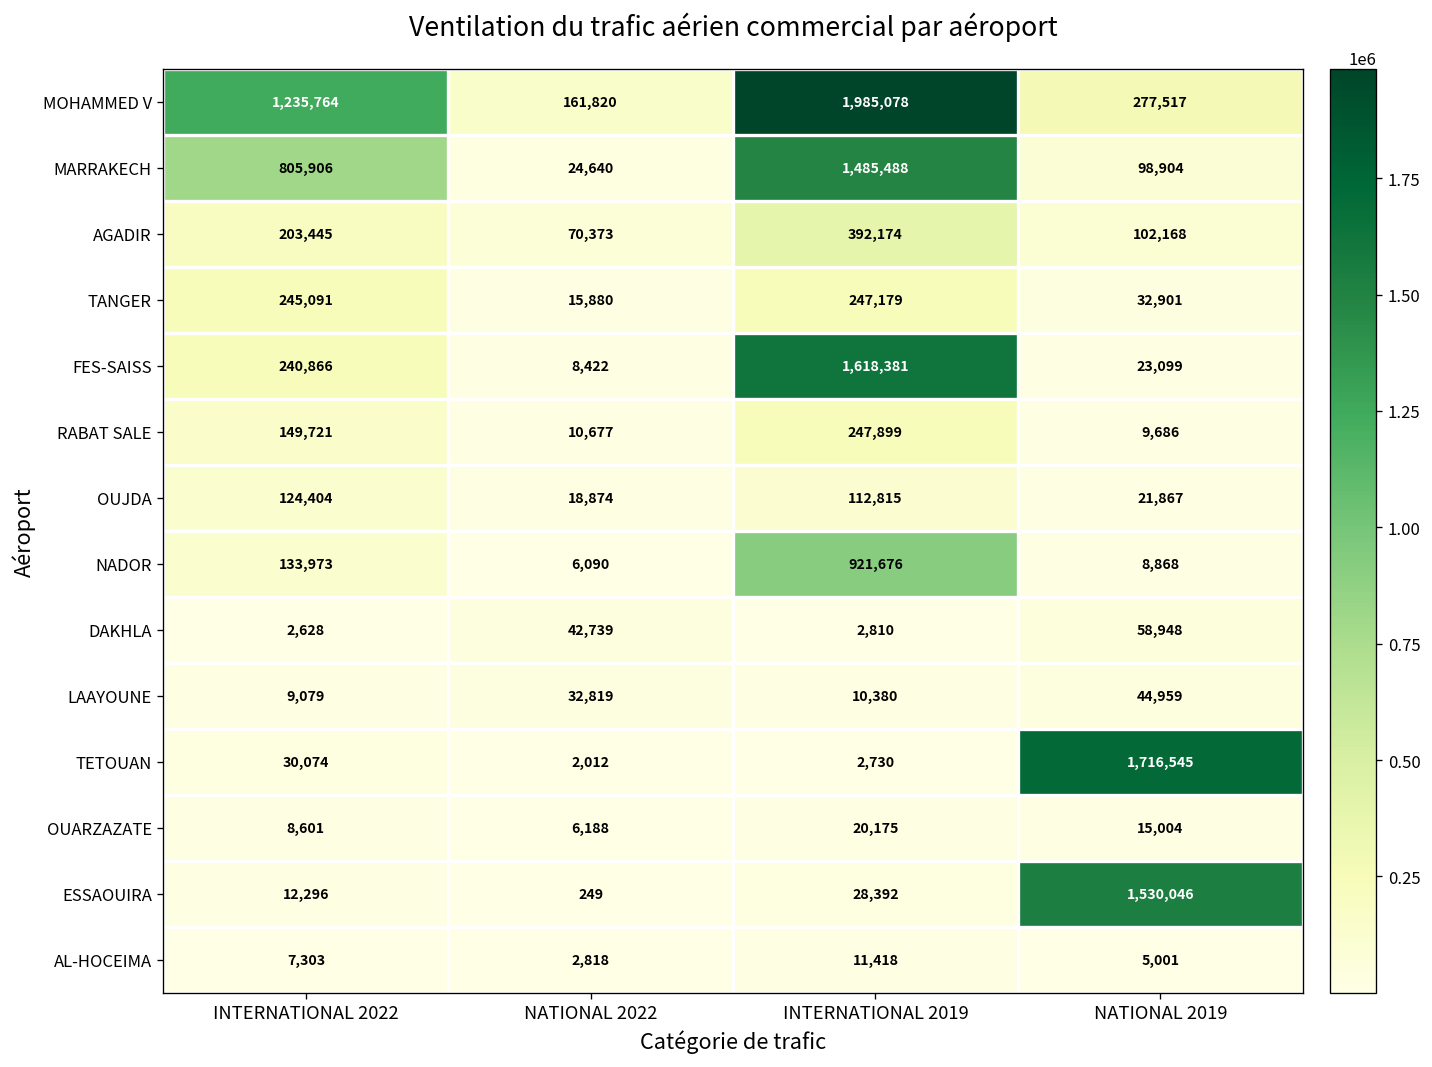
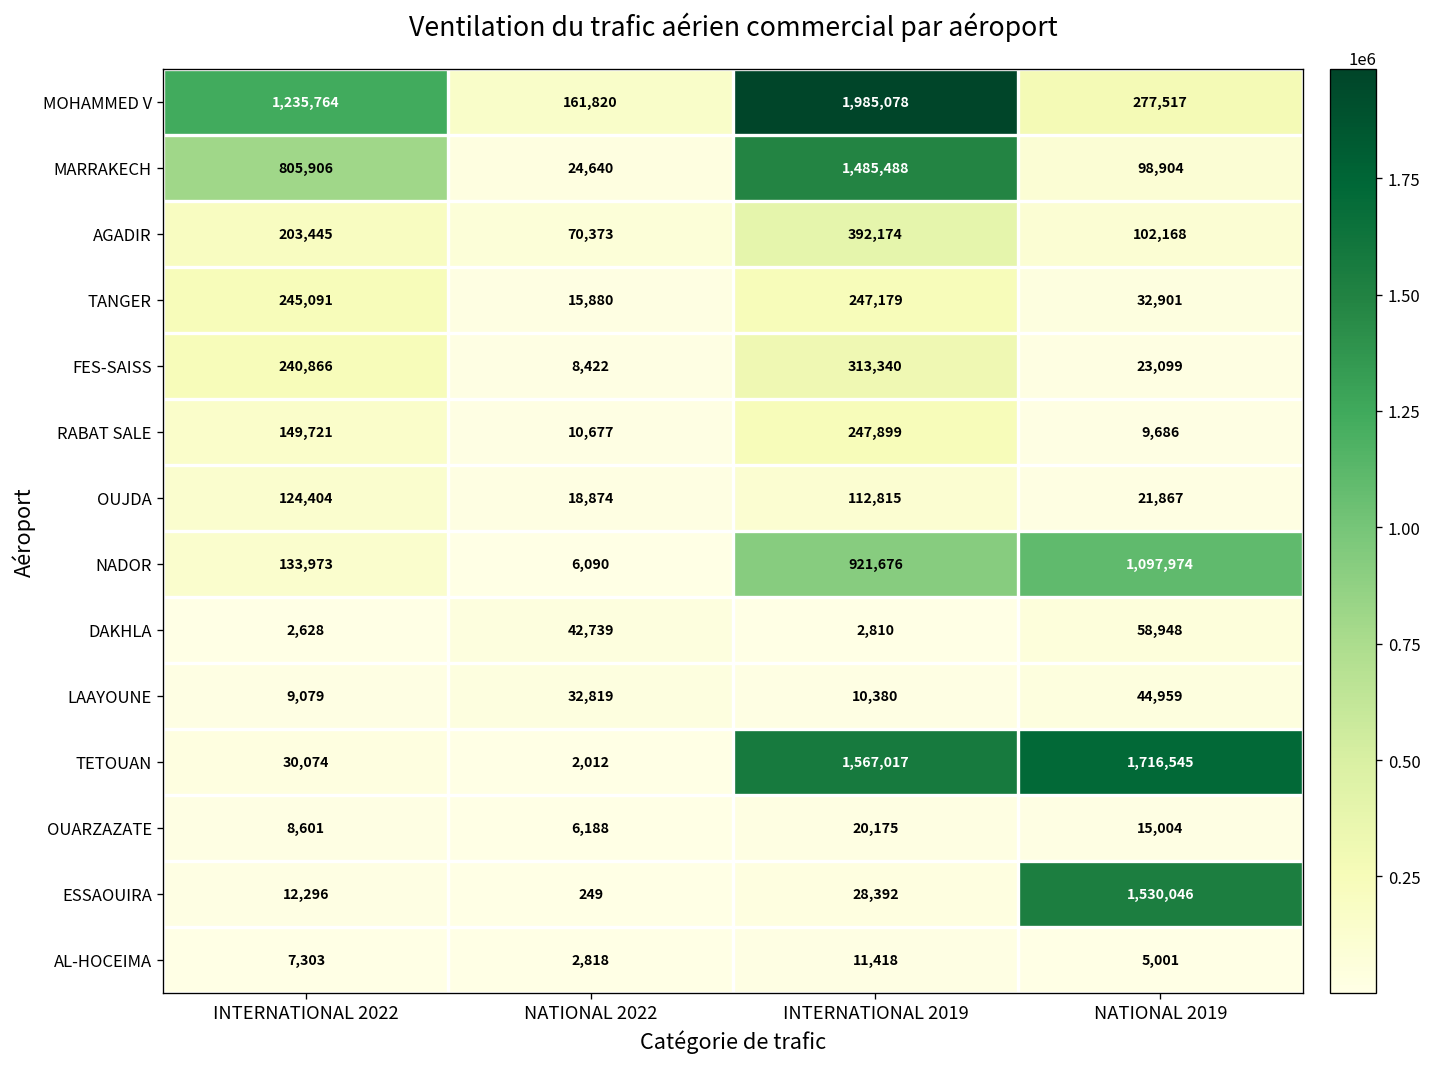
FES-SAISS, INTERNATIONAL 2019: 1,618,381 -> 313,340
NADOR, NATIONAL 2019: 8,868 -> 1,097,974
TETOUAN, INTERNATIONAL 2019: 2,730 -> 1,567,017
